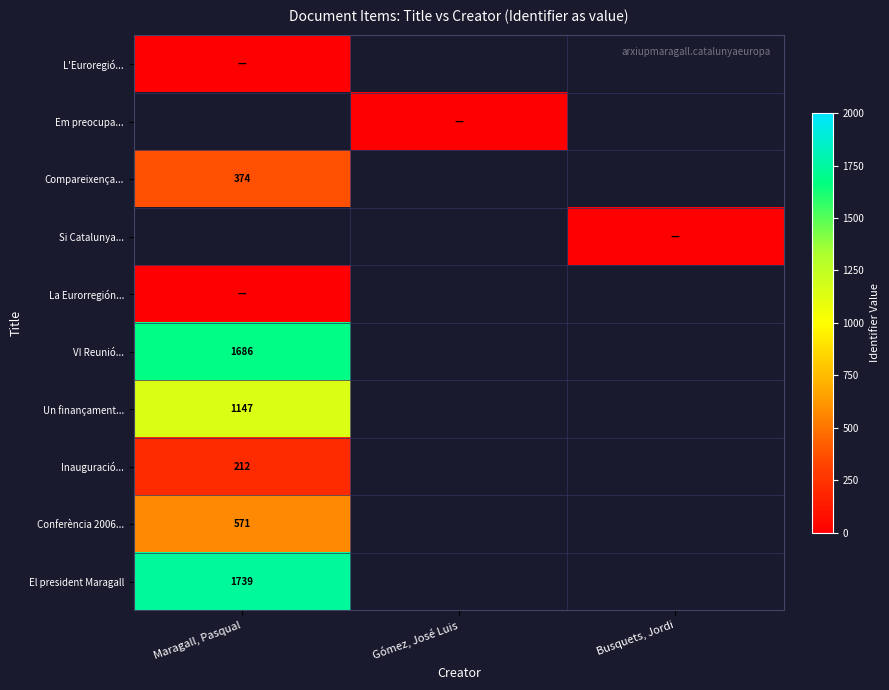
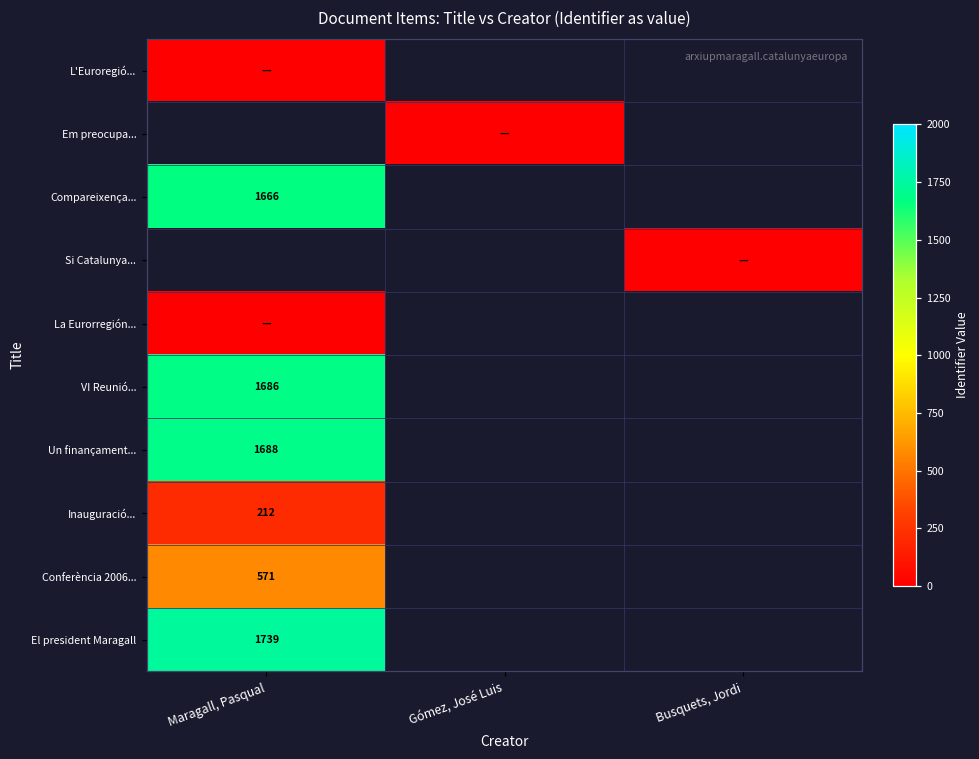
Compareixença..., Maragall, Pasqual: 374 -> 1666
Un finançament..., Maragall, Pasqual: 1147 -> 1688
